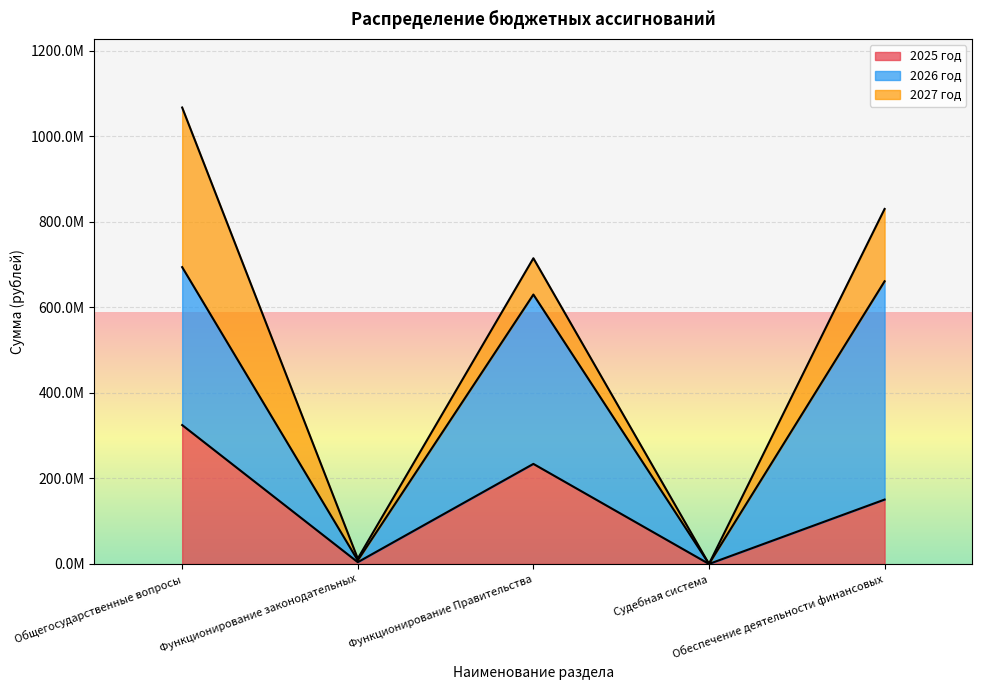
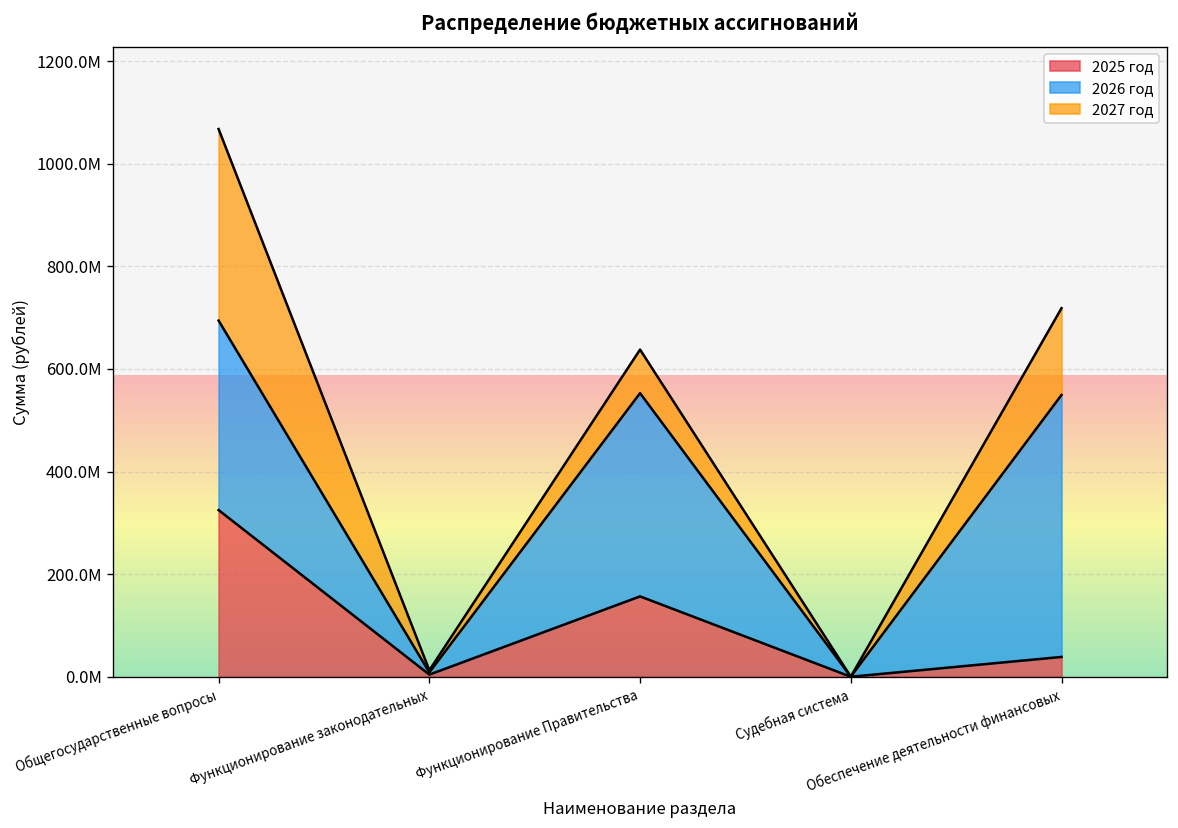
2025 год, Функционирование Правительства: 230000000 -> 160000000
2025 год, Обеспечение деятельности финансовых: 150000000 -> 40000000
